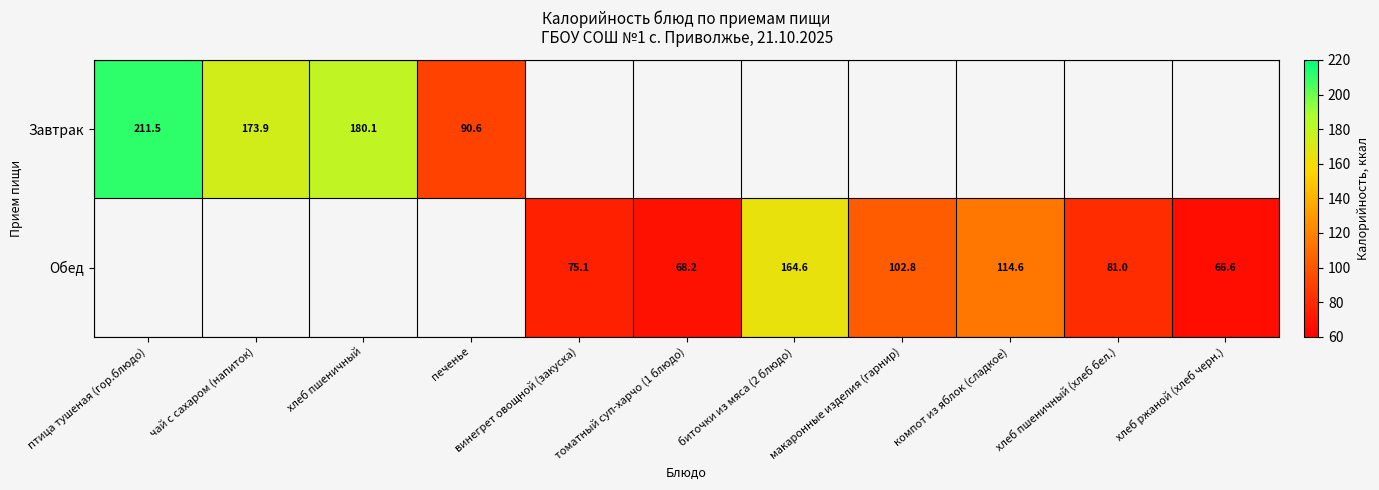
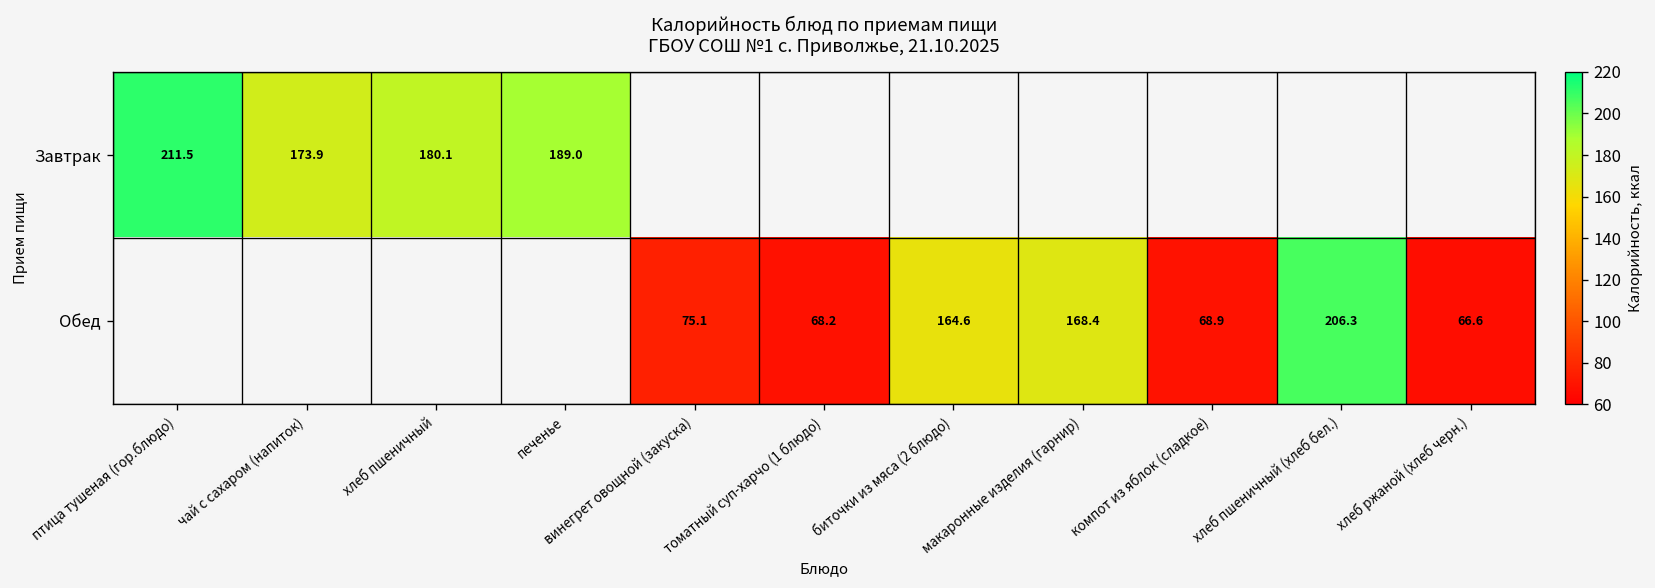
Завтрак, печенье: 90.6 -> 189.0
Обед, макаронные изделия (гарнир): 102.8 -> 168.4
Обед, компот из яблок (сладкое): 114.6 -> 68.9
Обед, хлеб пшеничный (хлеб бел.): 81.0 -> 206.3
